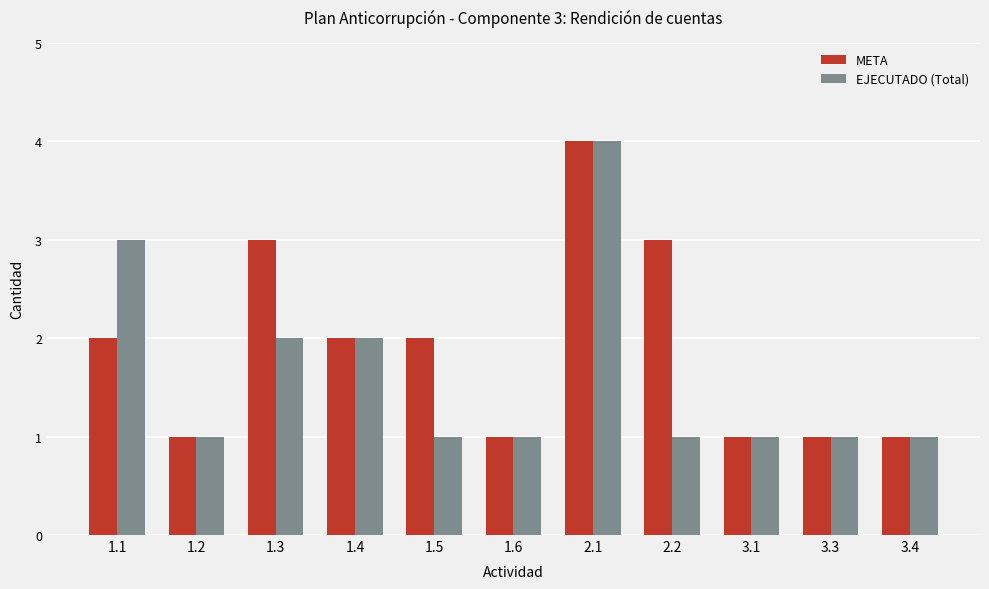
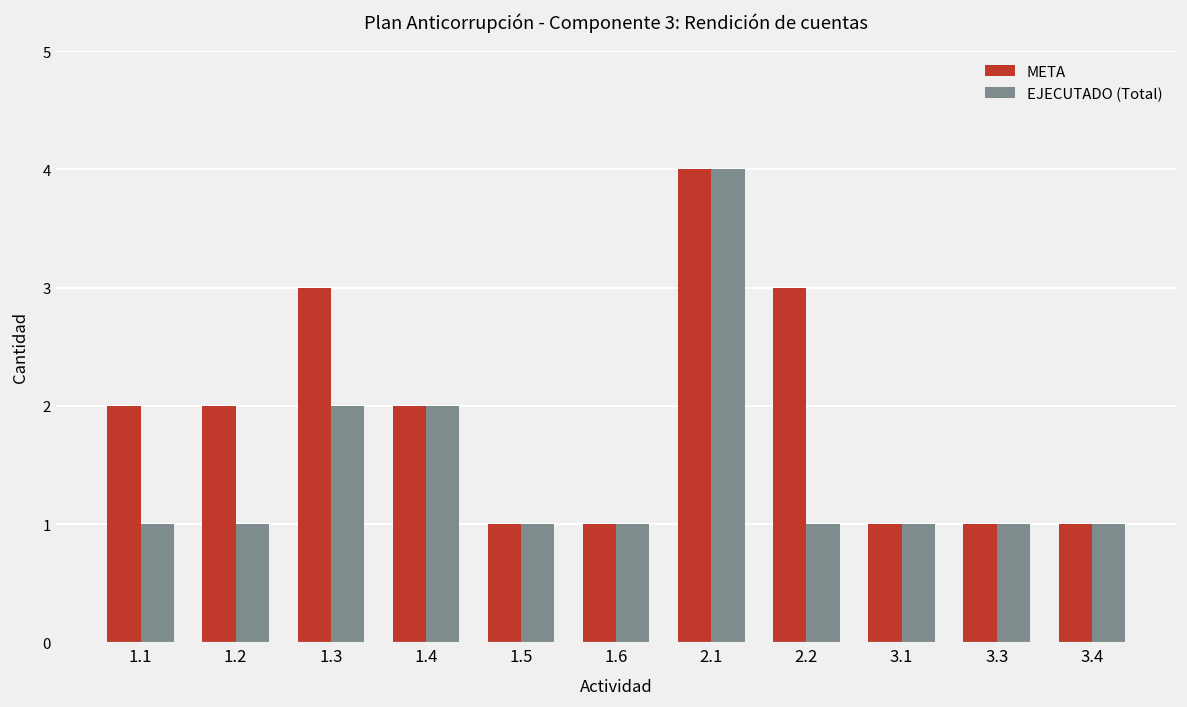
EJECUTADO (Total), 1.1: 3 -> 1
META, 1.2: 1 -> 2
META, 1.5: 2 -> 1
